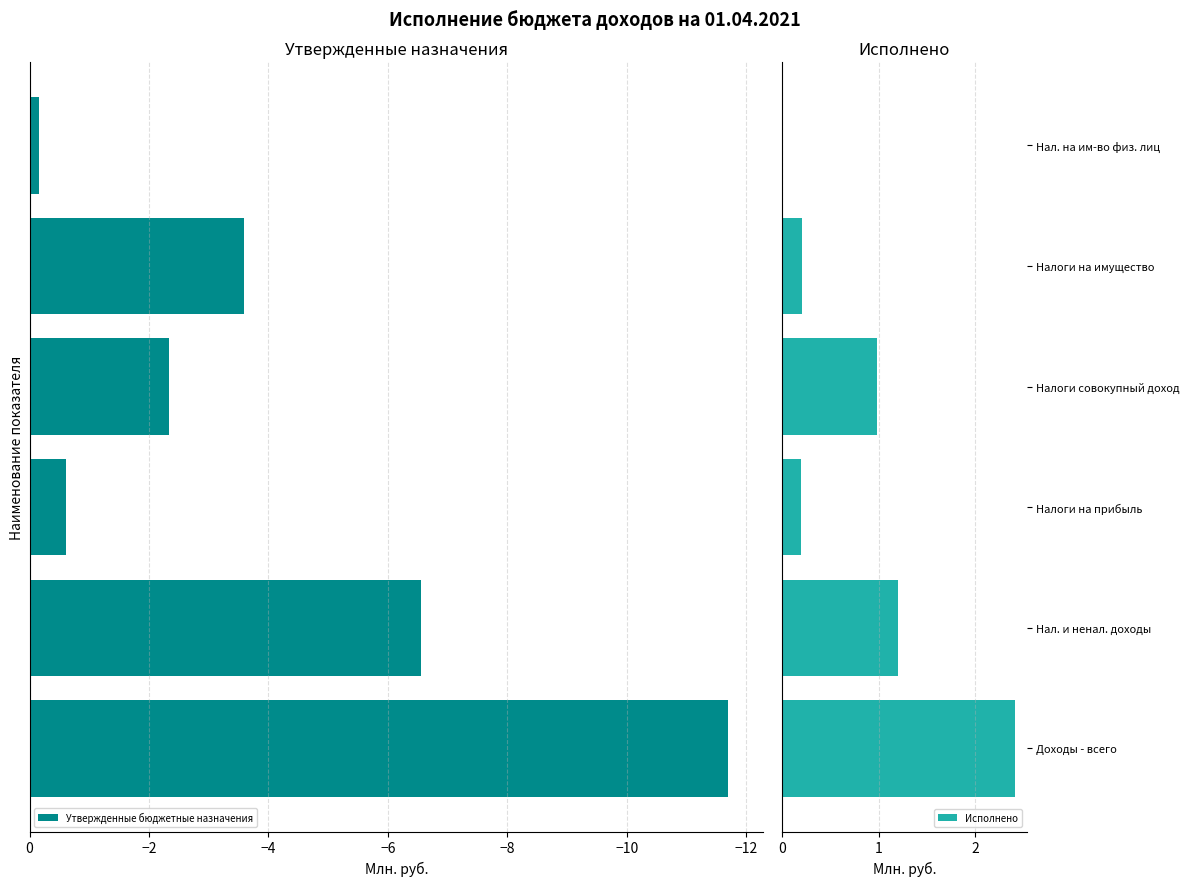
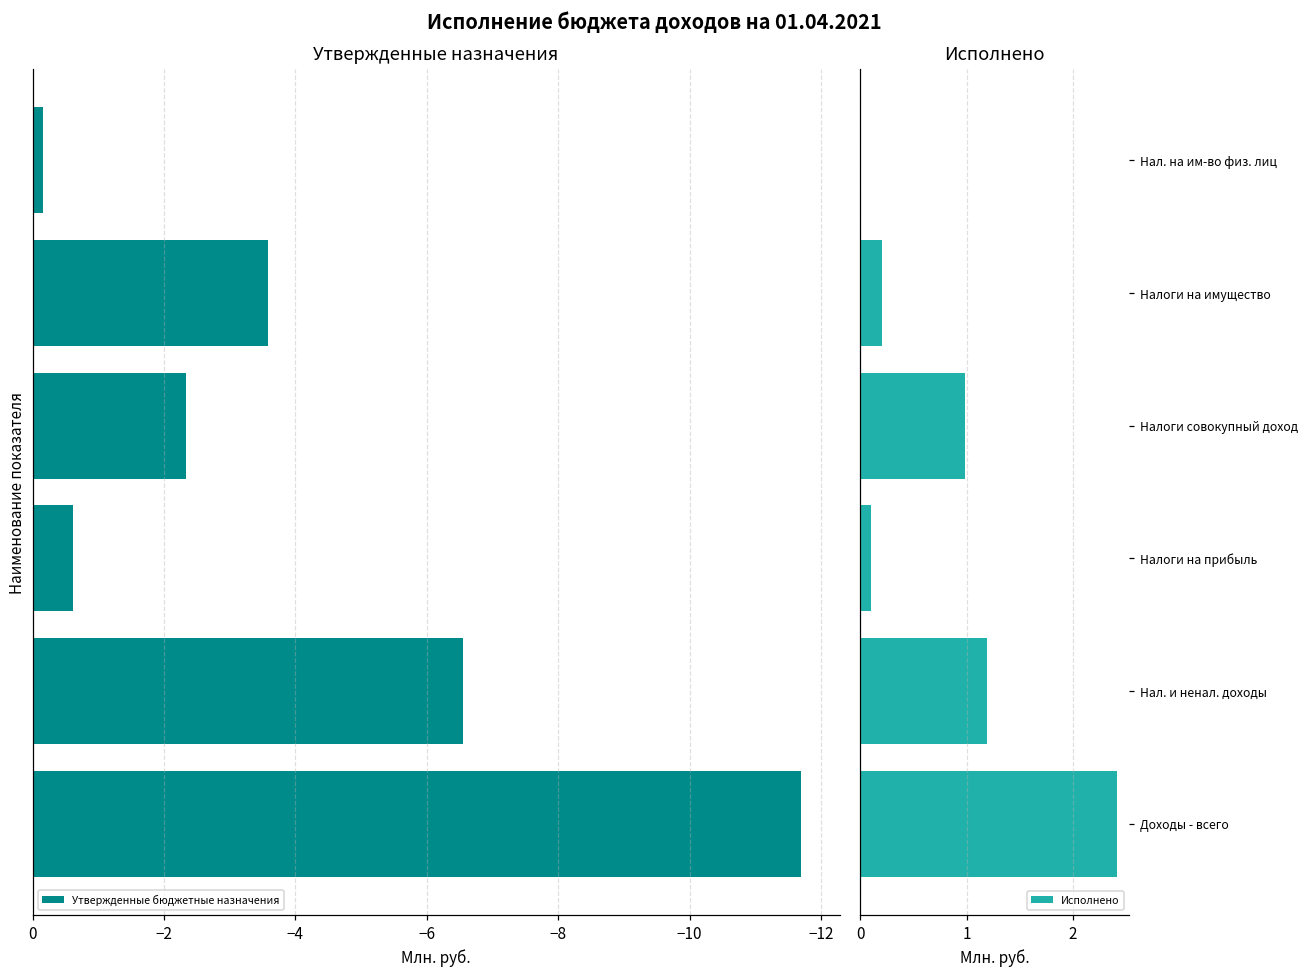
Исполнено, Налоги на прибыль: 0.2 -> 0.1
